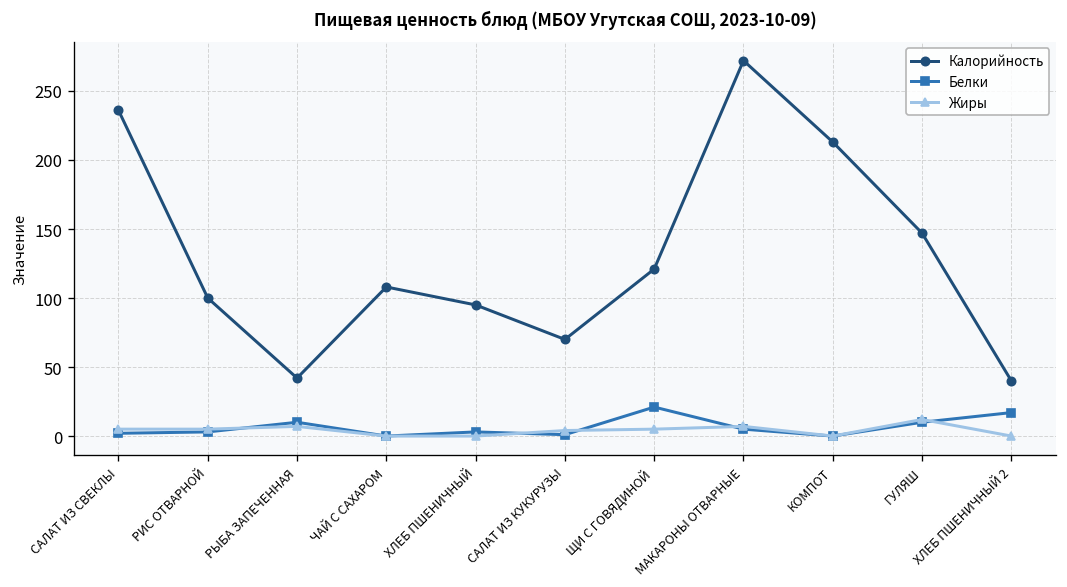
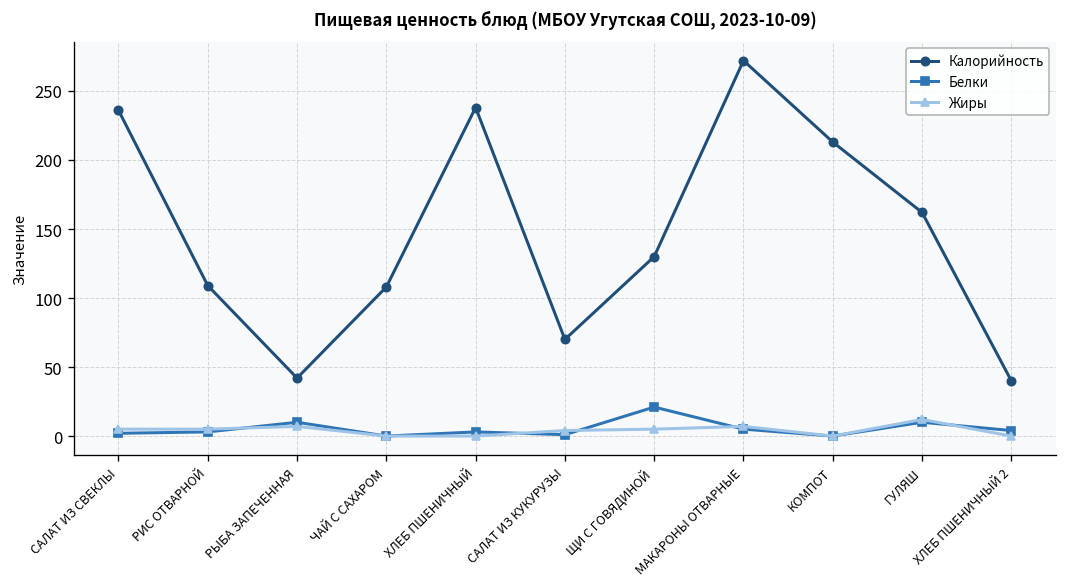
Калорийность, РИС ОТВАРНОЙ: 100 -> 109
Калорийность, ХЛЕБ ПШЕНИЧНЫЙ: 95 -> 238
Калорийность, ЩИ С ГОВЯДИНОЙ: 121 -> 130
Калорийность, ГУЛЯШ: 147 -> 162
Белки, ХЛЕБ ПШЕНИЧНЫЙ 2: 17 -> 4
